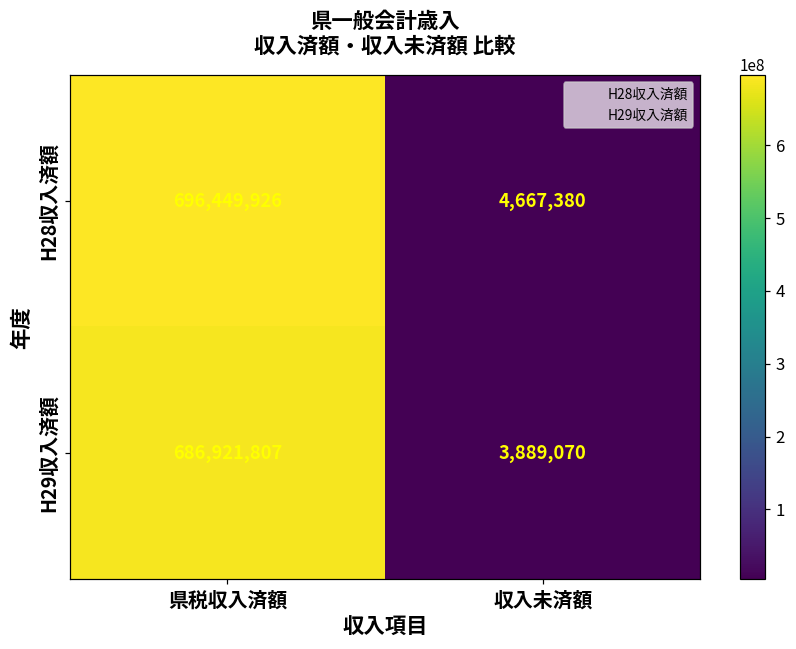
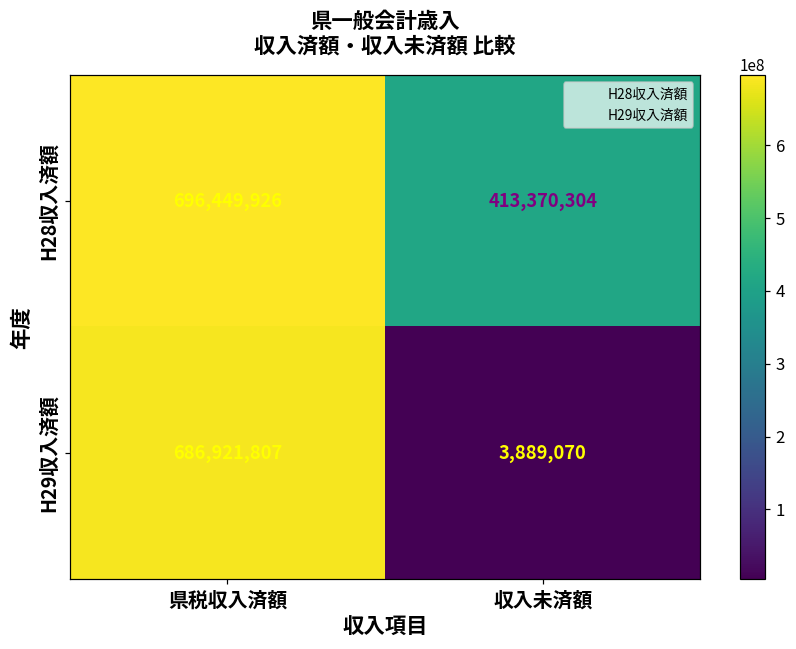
H28収入済額, 収入未済額: 4,667,380 -> 413,370,304
